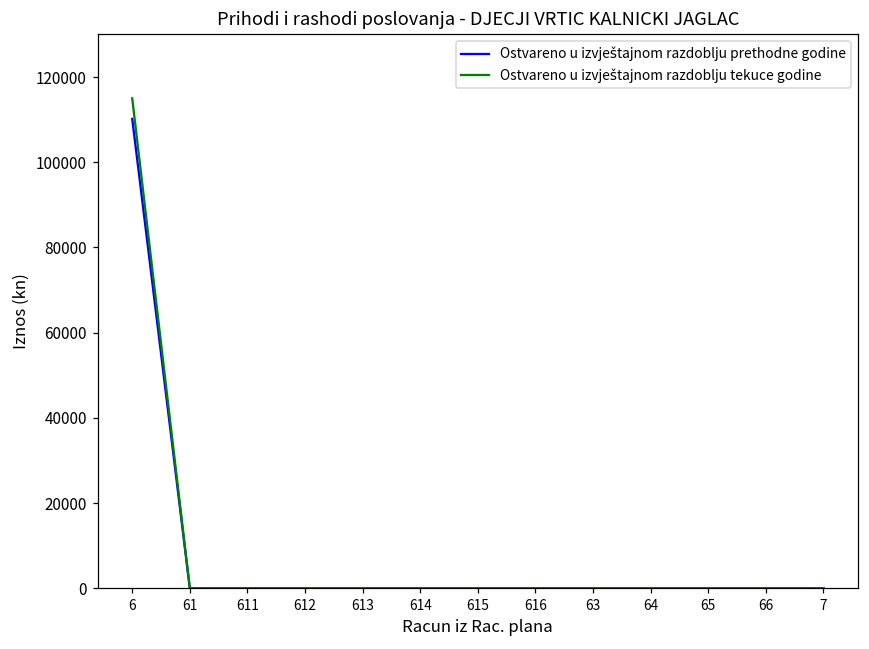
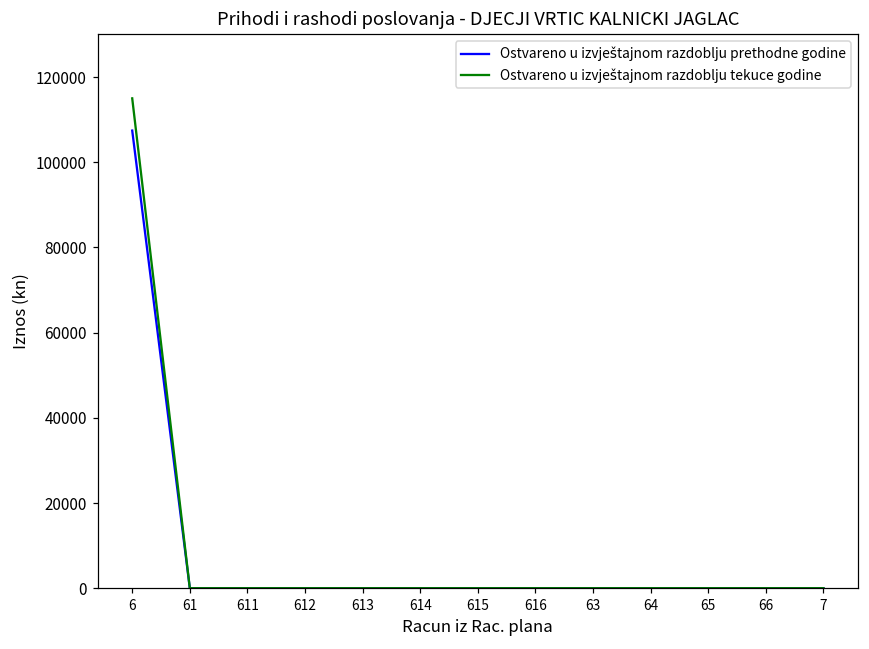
Ostvareno u izvještajnom razdoblju prethodne godine, 6: 110000 -> 107000
